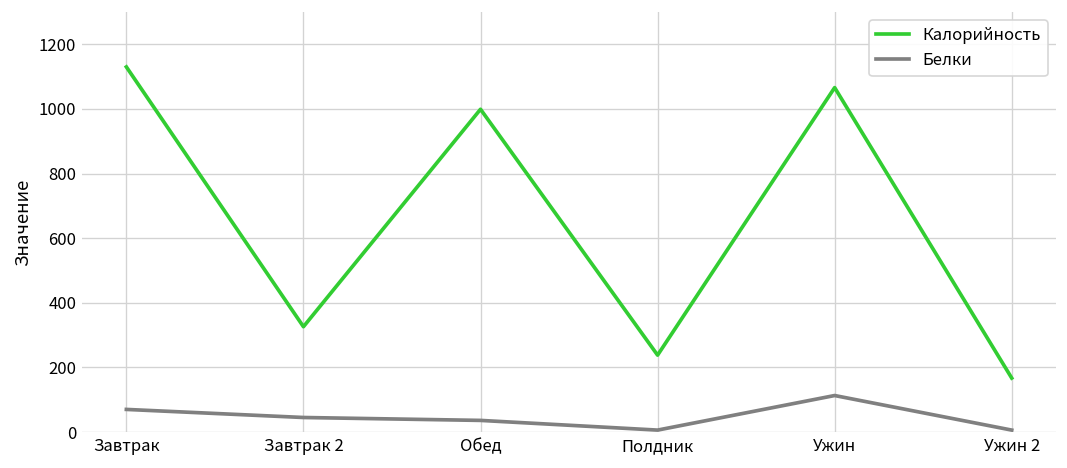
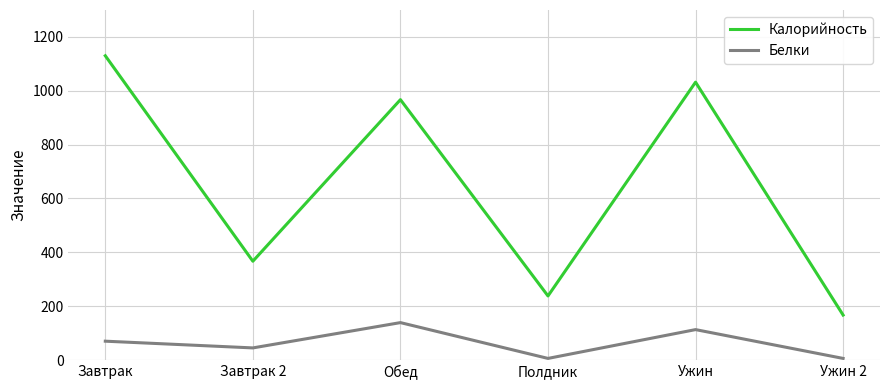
Калорийность, Завтрак 2: 330 -> 370
Калорийность, Обед: 1000 -> 970
Белки, Обед: 40 -> 140
Калорийность, Ужин: 1070 -> 1030
